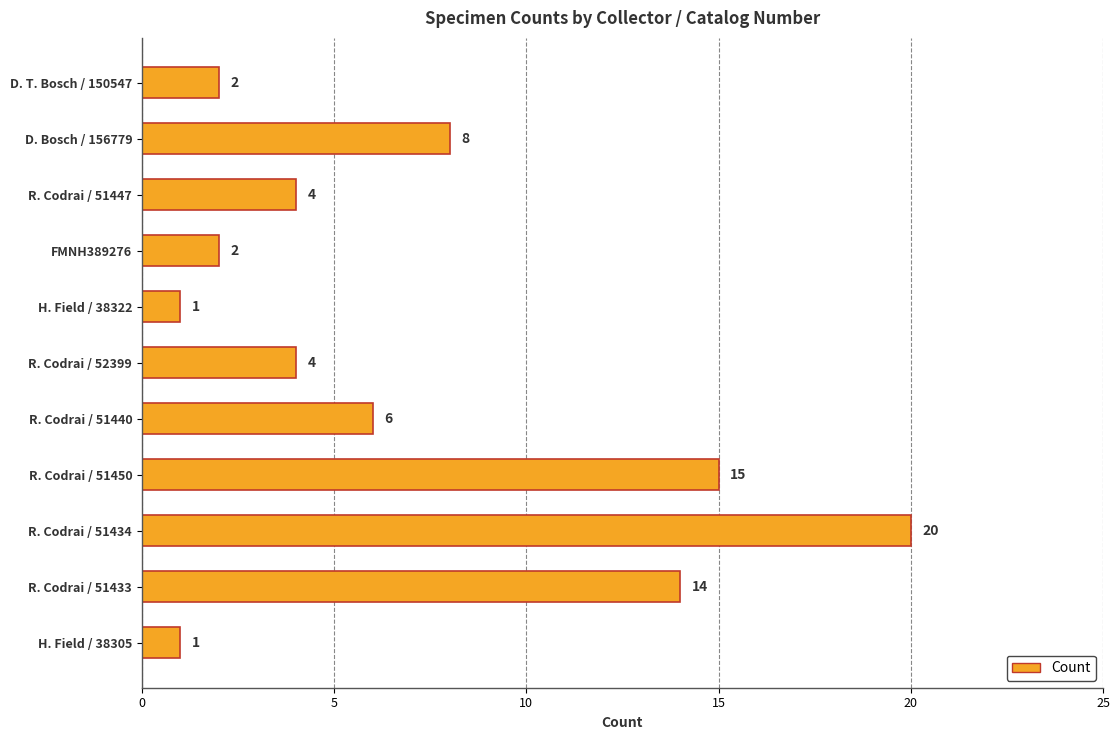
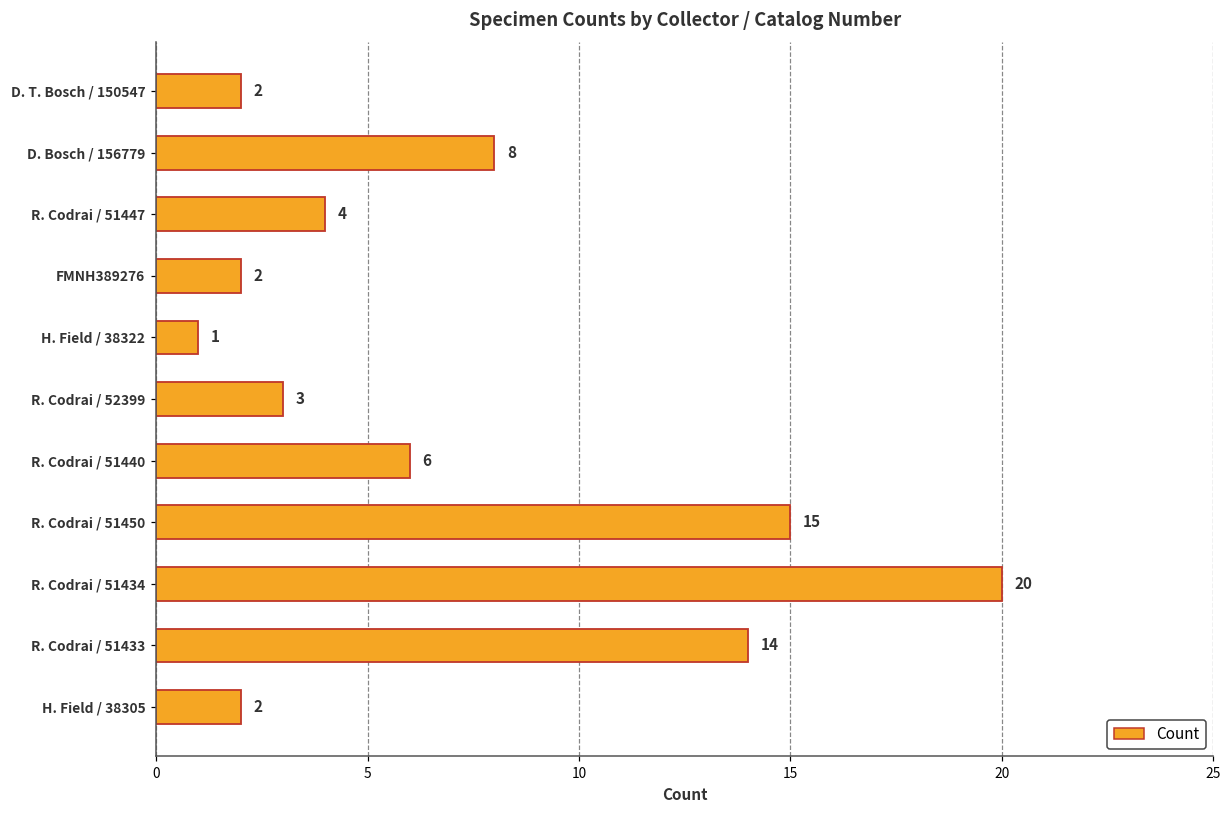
R. Codrai / 52399: 4 -> 3
H. Field / 38305: 1 -> 2
